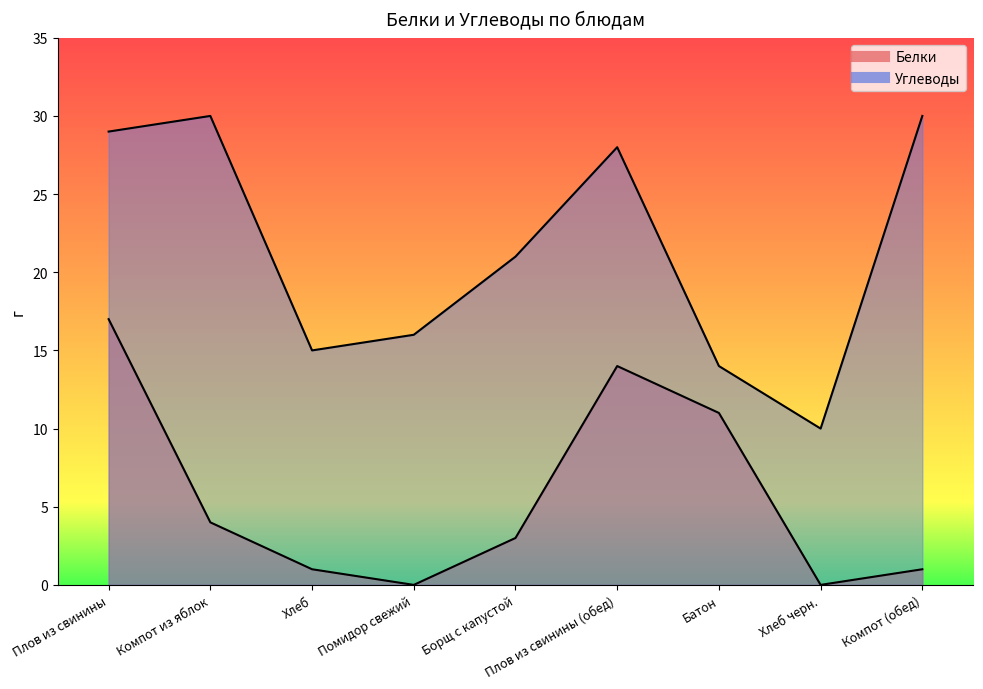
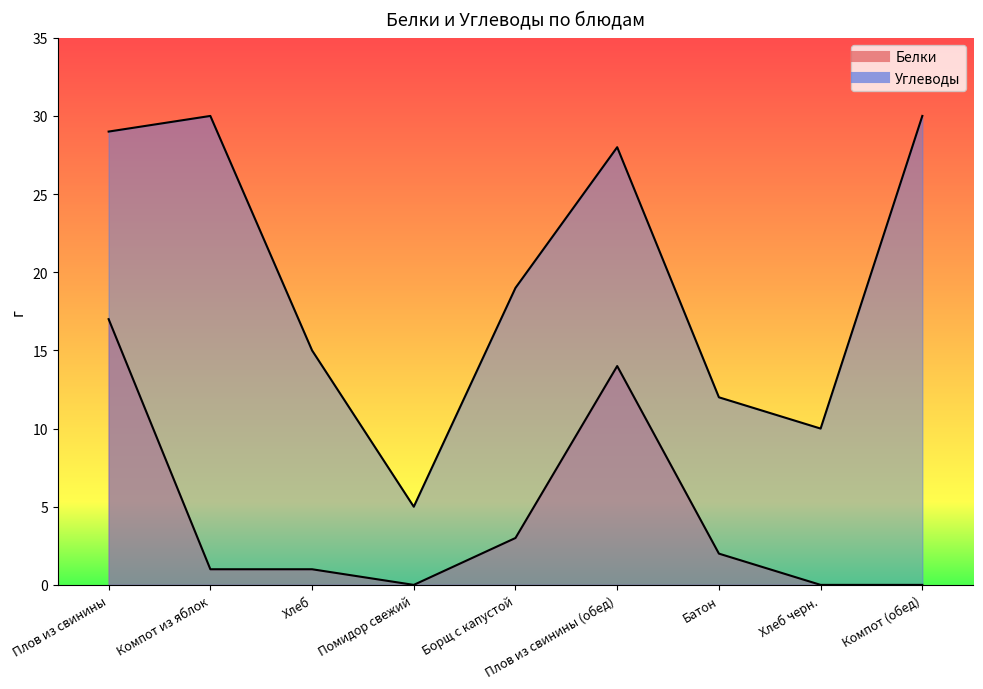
Белки, Компот из яблок: 4 -> 1
Углеводы, Помидор свежий: 16 -> 5
Углеводы, Борщ с капустой: 21 -> 19
Белки, Батон: 11 -> 2
Углеводы, Батон: 14 -> 12
Белки, Компот (обед): 1 -> 0
